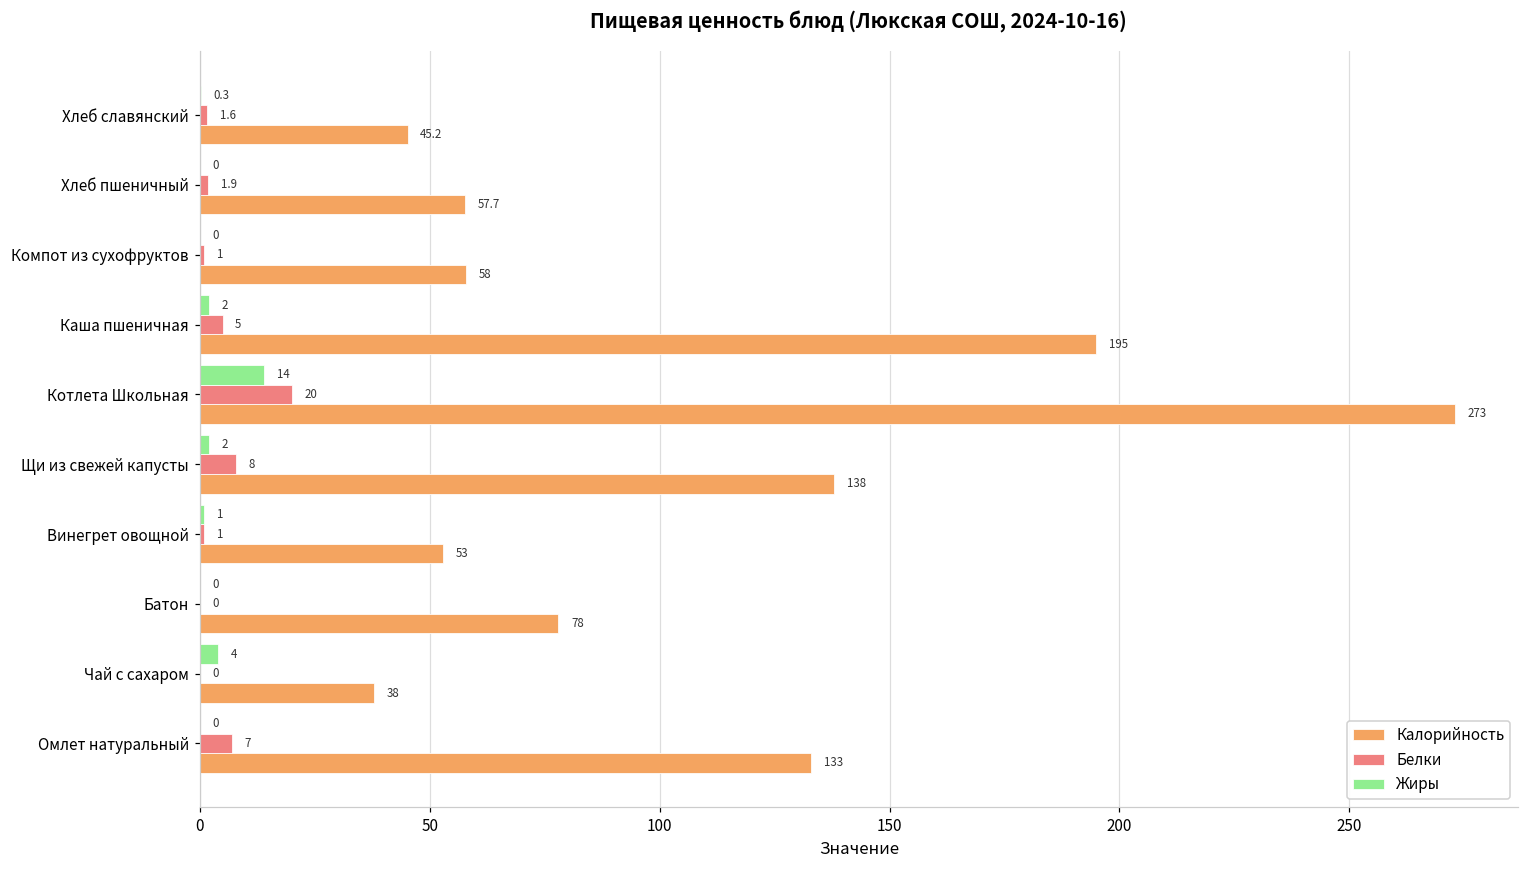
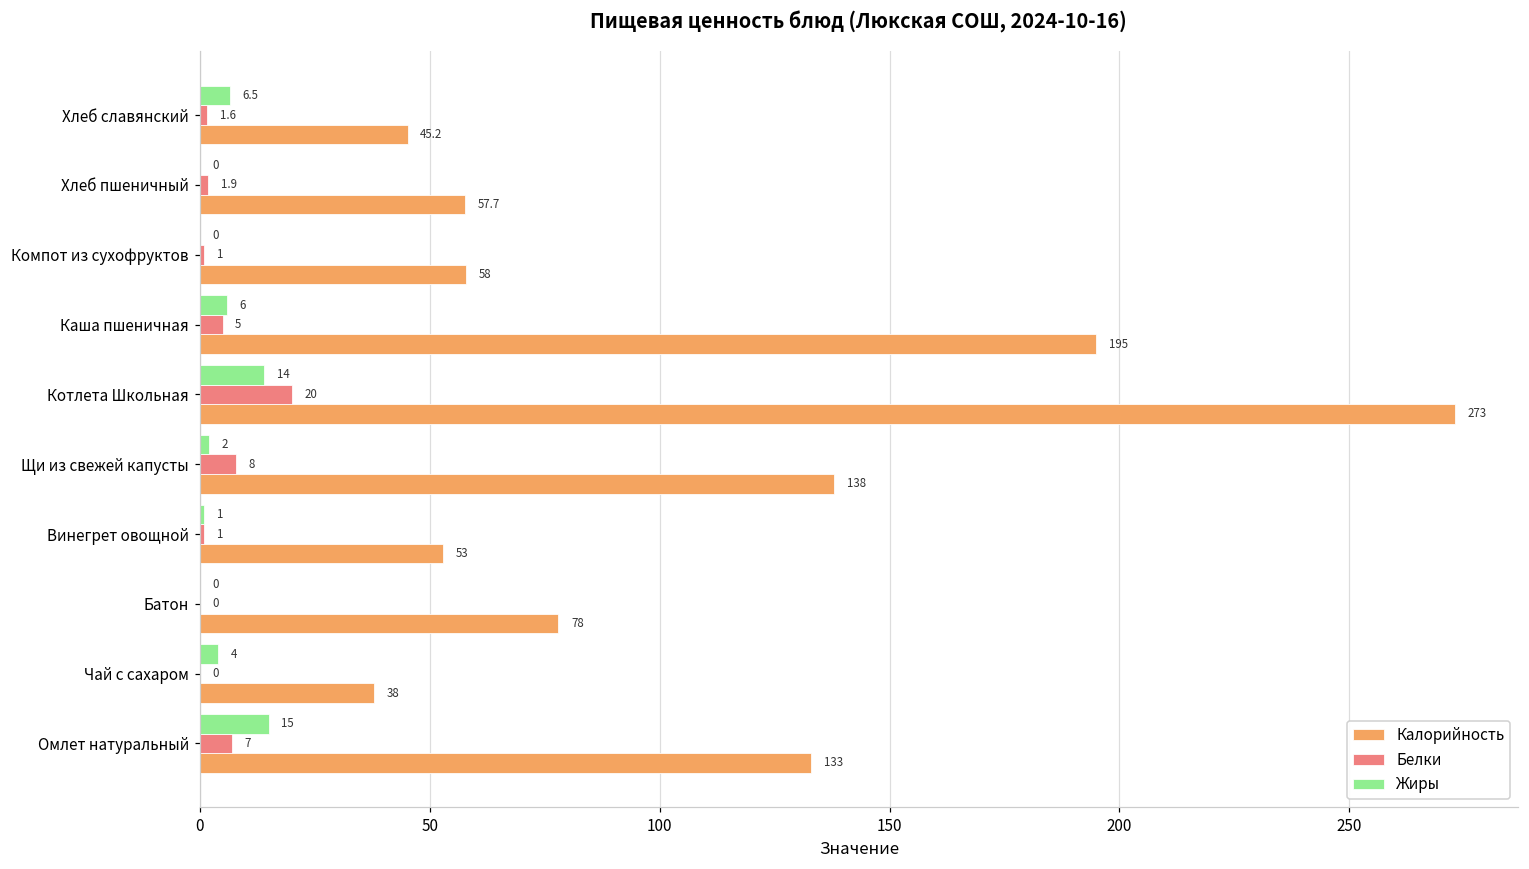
Жиры, Хлеб славянский: 0.3 -> 6.5
Жиры, Каша пшеничная: 2 -> 6
Жиры, Омлет натуральный: 0 -> 15
